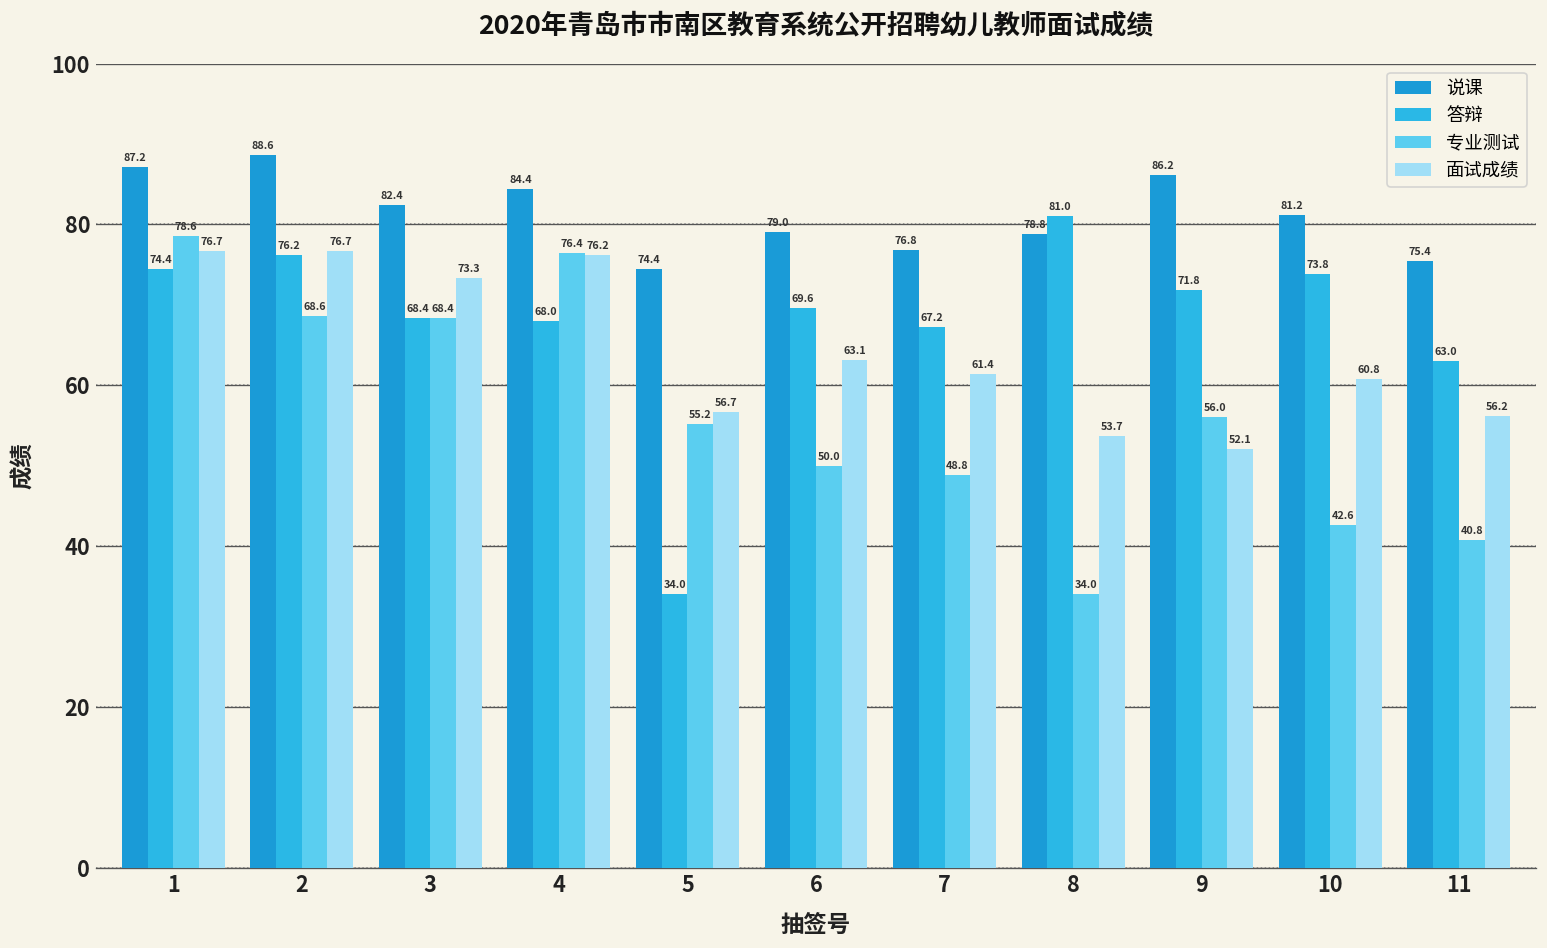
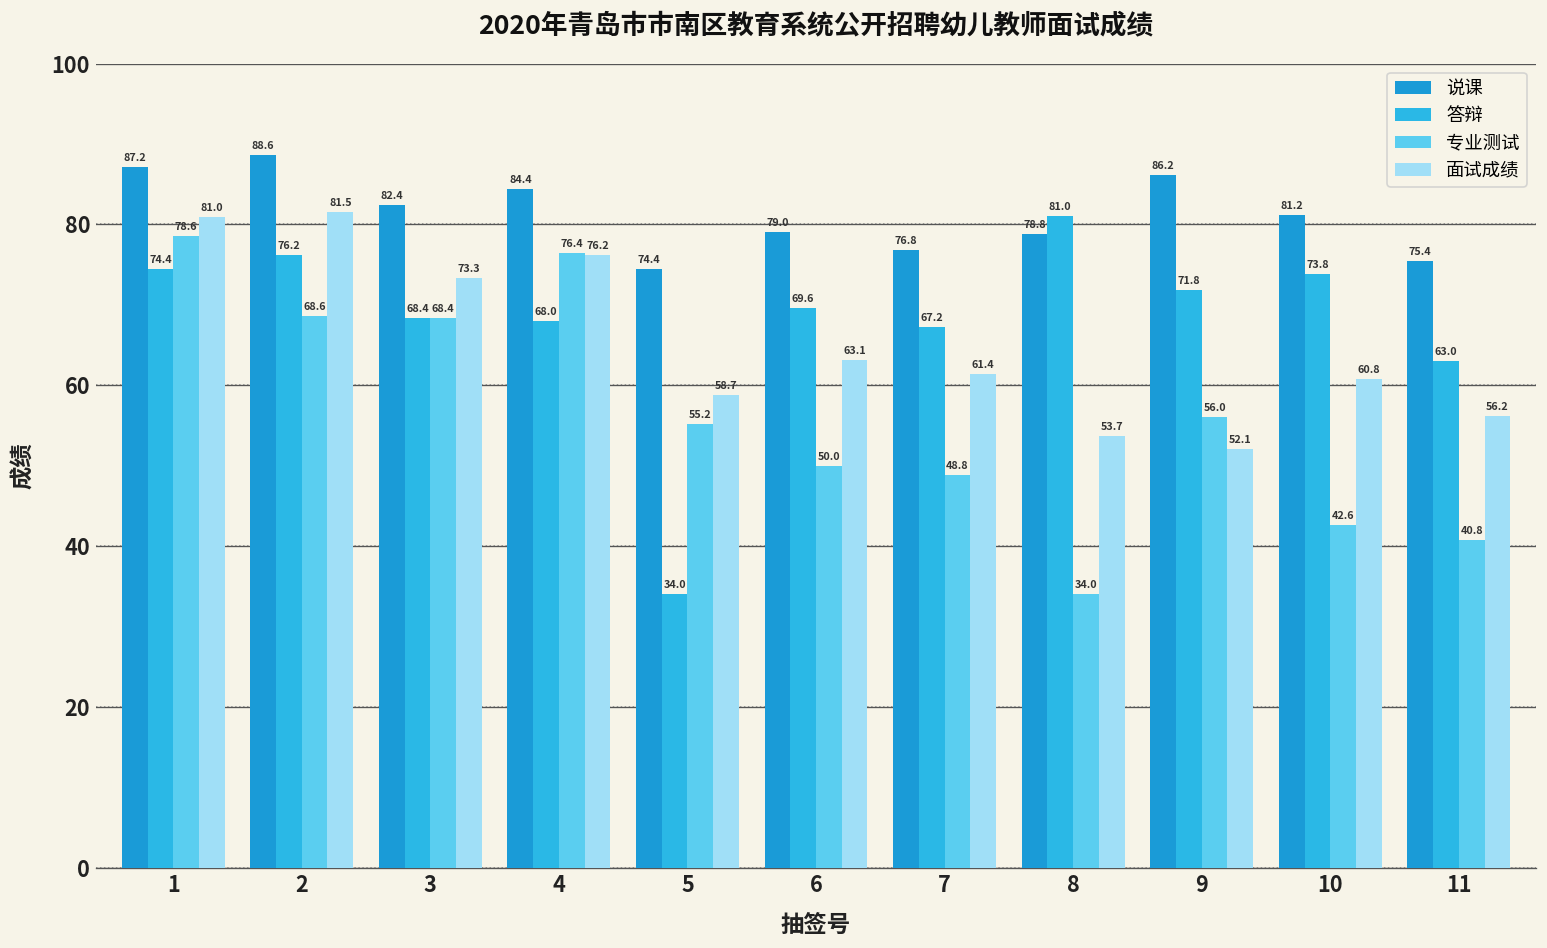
面试成绩, 1: 76.7 -> 81.0
面试成绩, 2: 76.7 -> 81.5
面试成绩, 5: 56.7 -> 58.7
